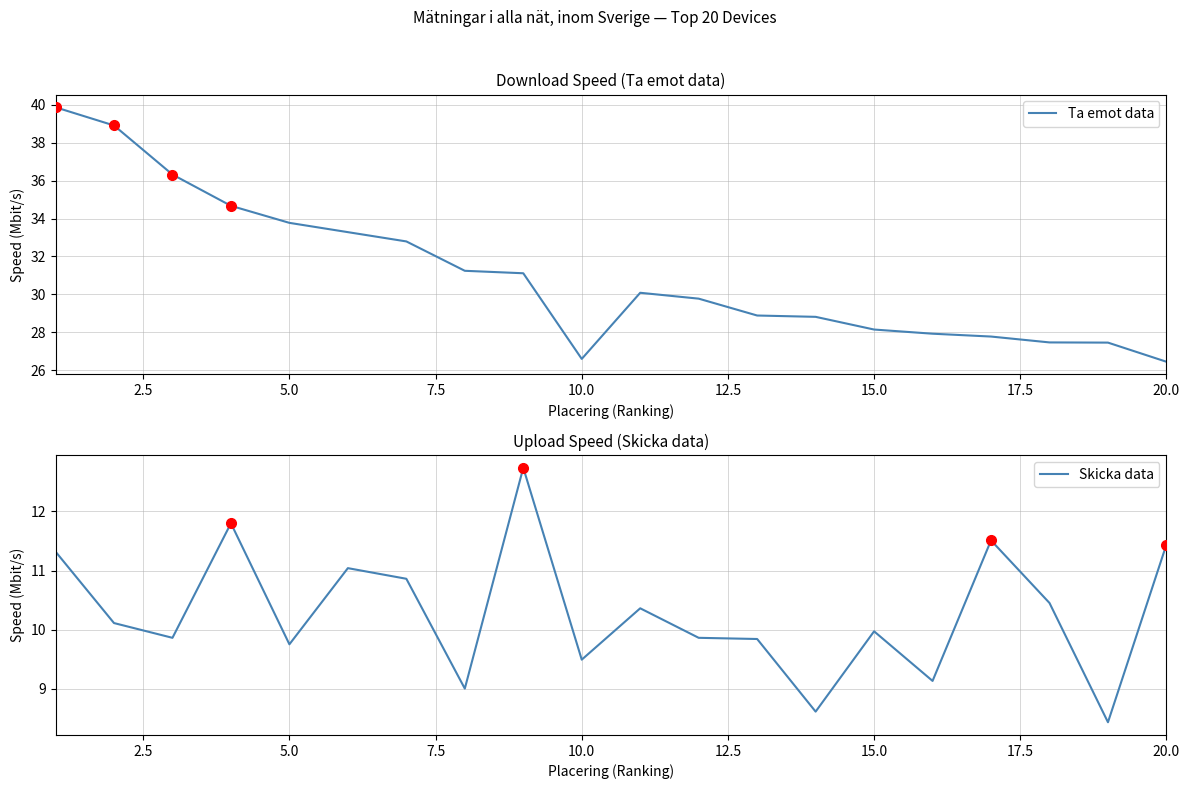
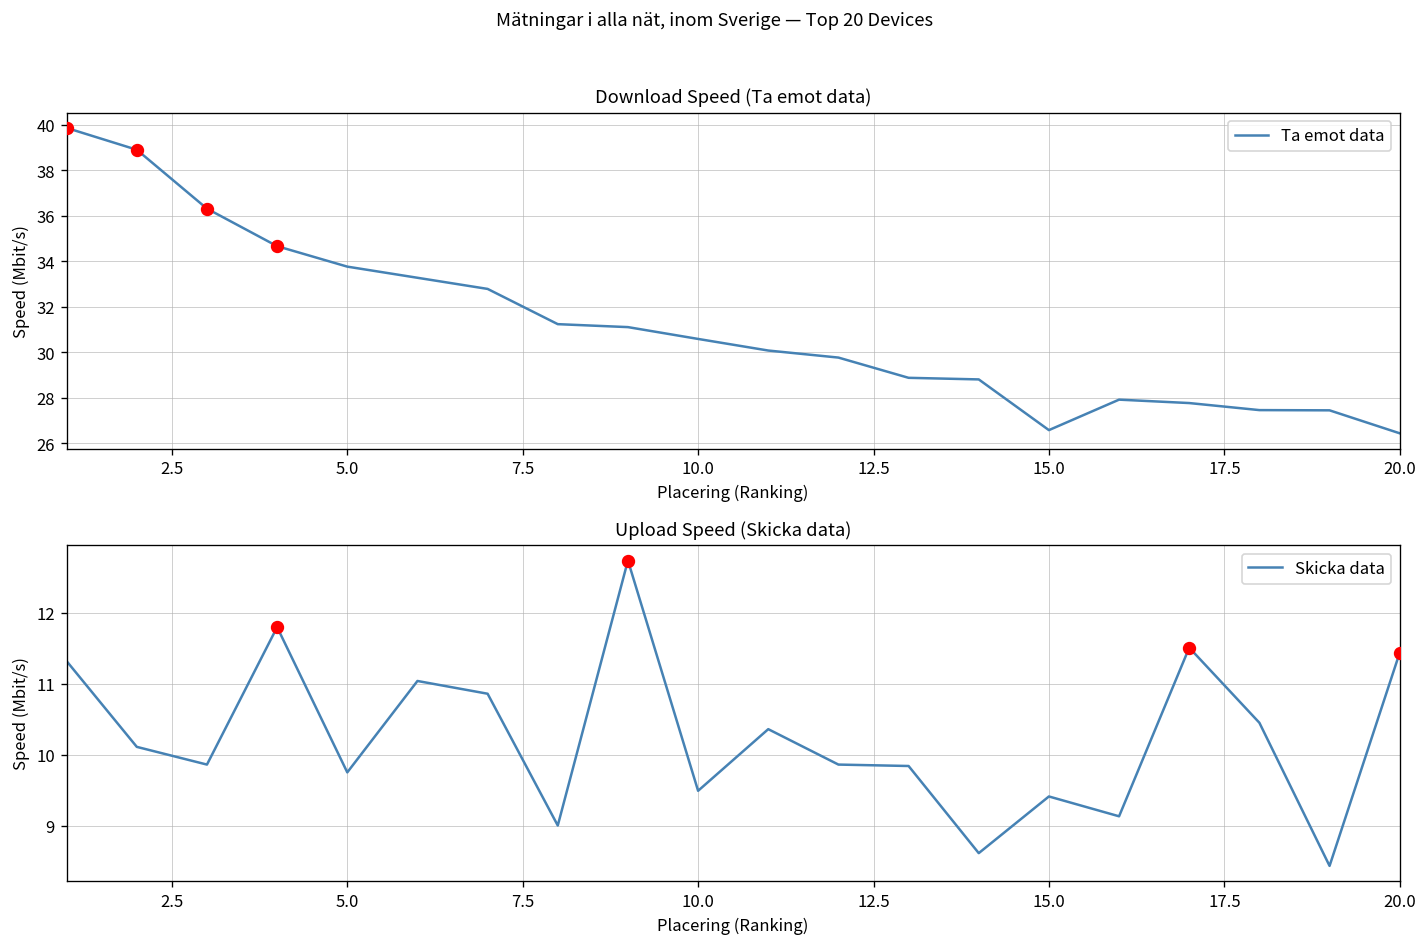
Download Speed (Ta emot data), Ta emot data, 10.0: 26.6 -> 30.6
Download Speed (Ta emot data), Ta emot data, 15.0: 28.1 -> 26.6
Upload Speed (Skicka data), Skicka data, 15.0: 10.0 -> 9.4
